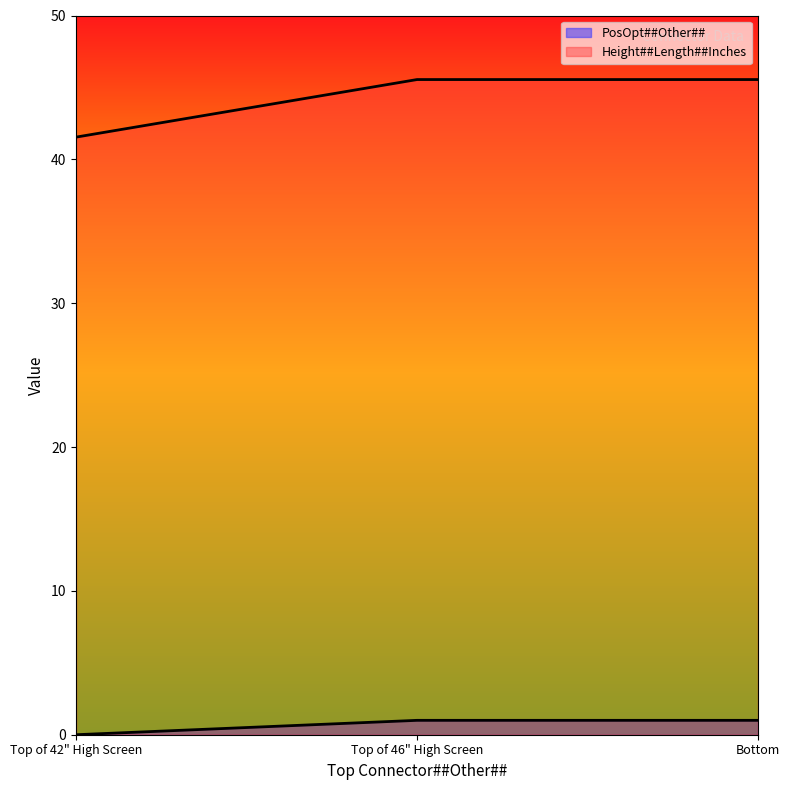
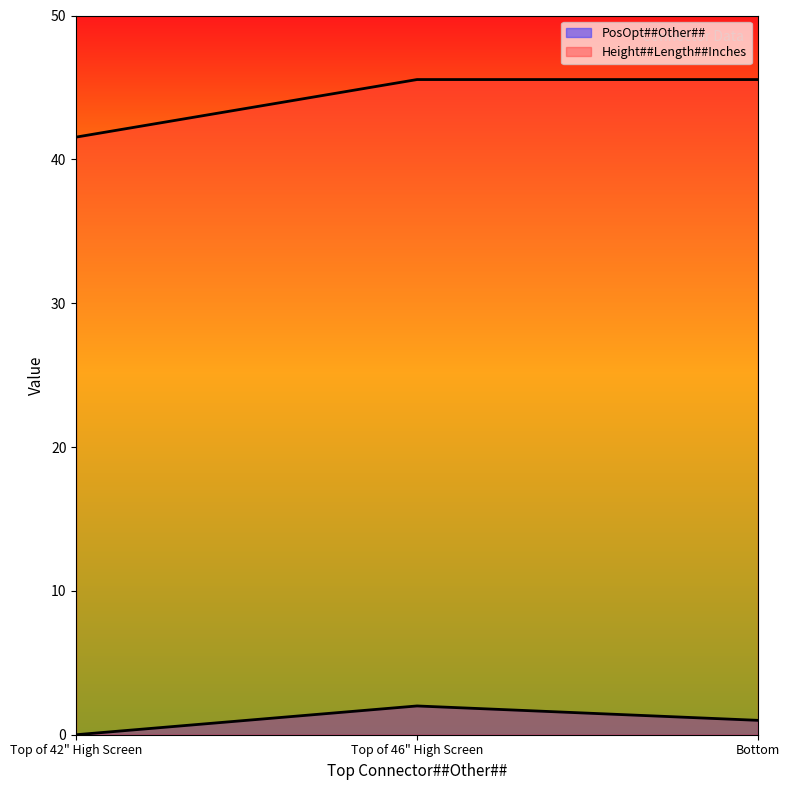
PosOpt##Other##, Top of 46" High Screen: 1 -> 2
